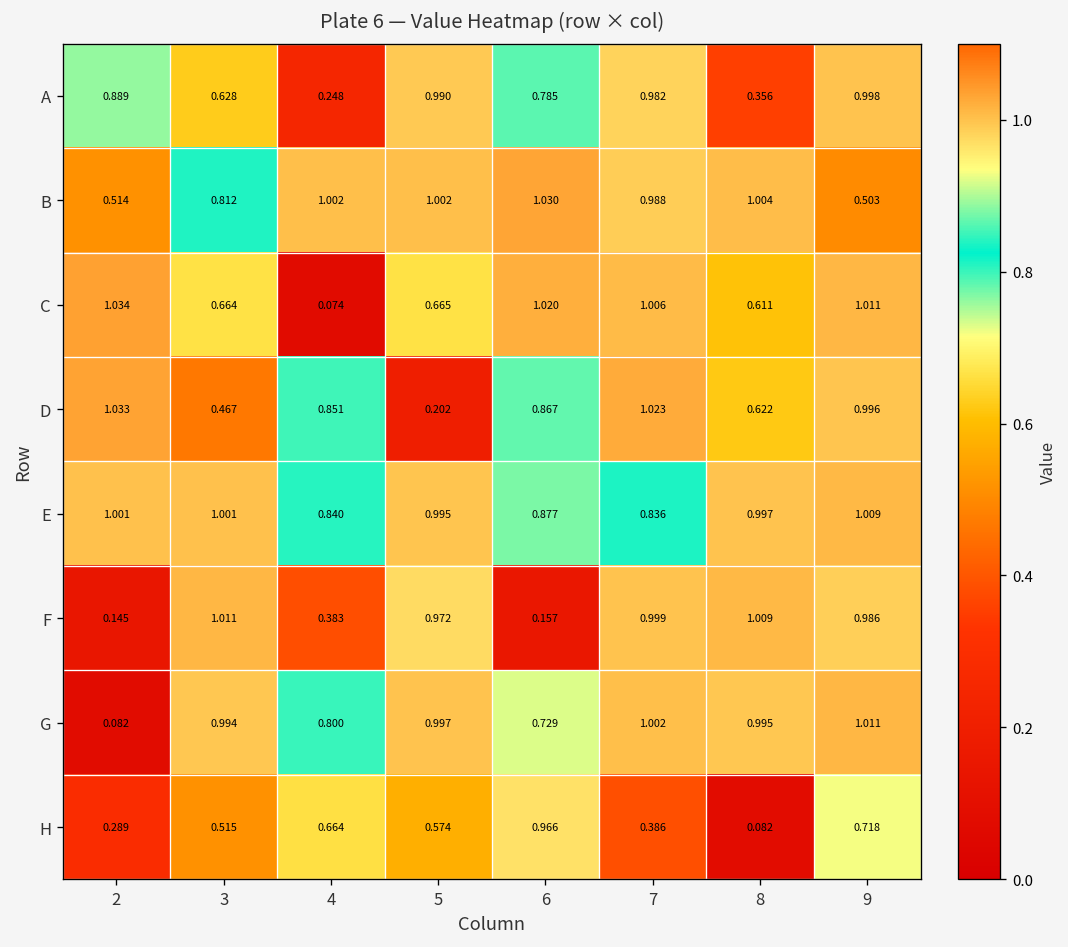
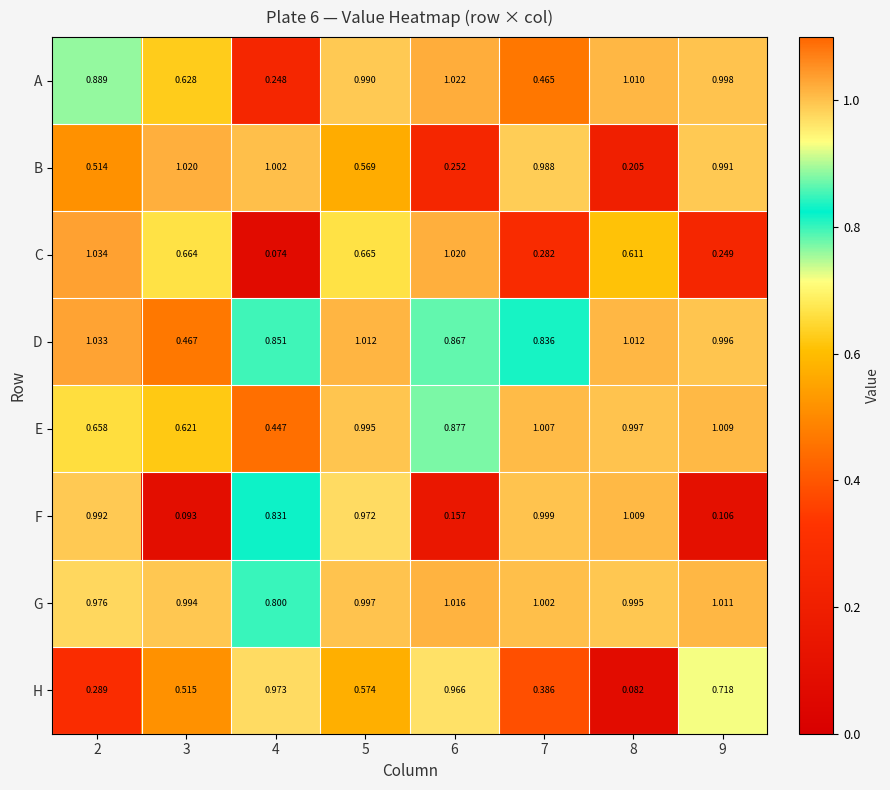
A, 6: 0.785 -> 1.022
A, 7: 0.982 -> 0.465
A, 8: 0.356 -> 1.010
B, 3: 0.812 -> 1.020
B, 5: 1.002 -> 0.569
B, 6: 1.030 -> 0.252
B, 8: 1.004 -> 0.205
B, 9: 0.503 -> 0.991
C, 7: 1.006 -> 0.282
C, 9: 1.011 -> 0.249
D, 5: 0.202 -> 1.012
D, 7: 1.023 -> 0.836
D, 8: 0.622 -> 1.012
E, 2: 1.001 -> 0.658
E, 3: 1.001 -> 0.621
E, 4: 0.840 -> 0.447
E, 7: 0.836 -> 1.007
F, 2: 0.145 -> 0.992
F, 3: 1.011 -> 0.093
F, 4: 0.383 -> 0.831
F, 9: 0.986 -> 0.106
G, 2: 0.082 -> 0.976
G, 6: 0.729 -> 1.016
H, 4: 0.664 -> 0.973
